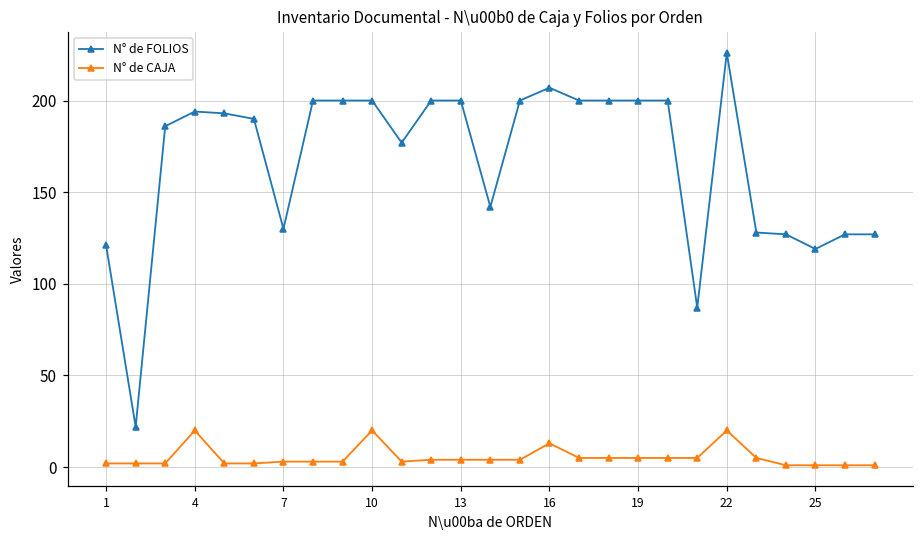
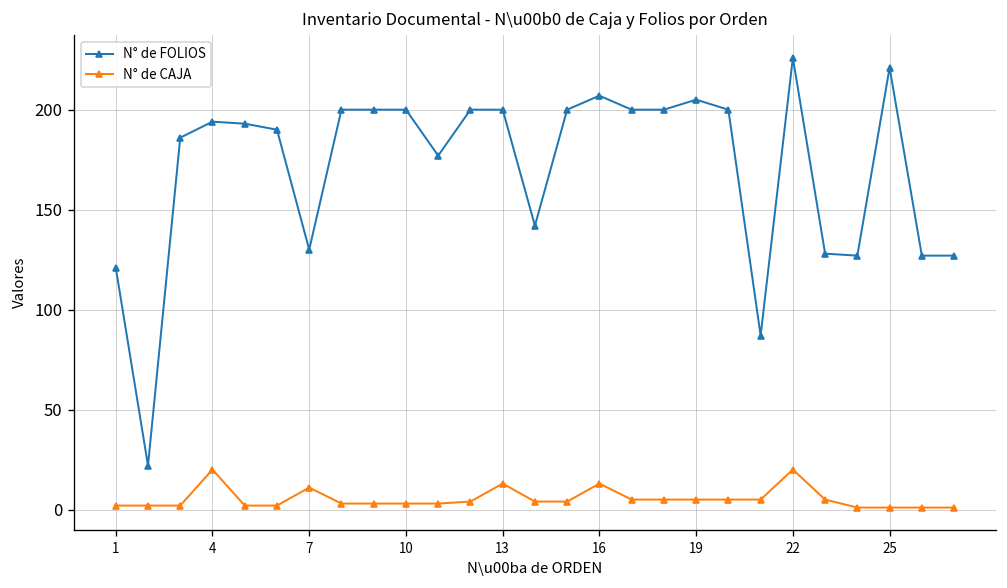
N° de CAJA, 7: 3 -> 11
N° de CAJA, 10: 20 -> 3
N° de CAJA, 13: 4 -> 13
N° de FOLIOS, 19: 200 -> 205
N° de FOLIOS, 25: 119 -> 221
